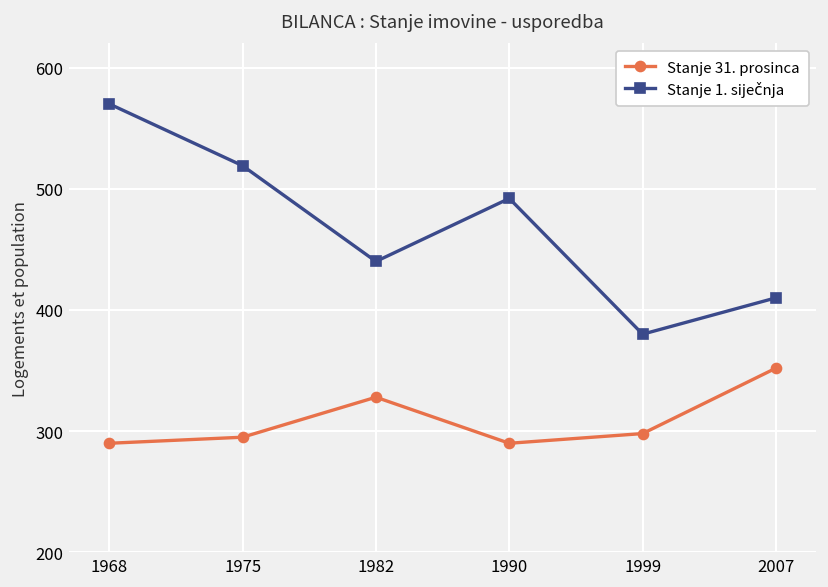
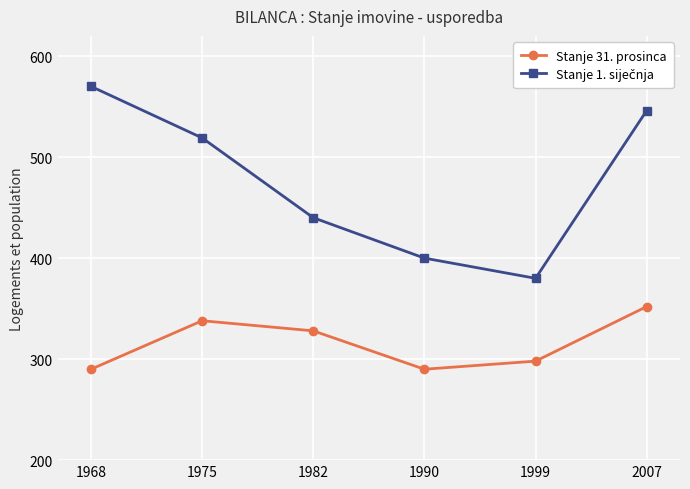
Stanje 31. prosinca, 1975: 295 -> 338
Stanje 1. siječnja, 1990: 492 -> 400
Stanje 1. siječnja, 2007: 410 -> 546
